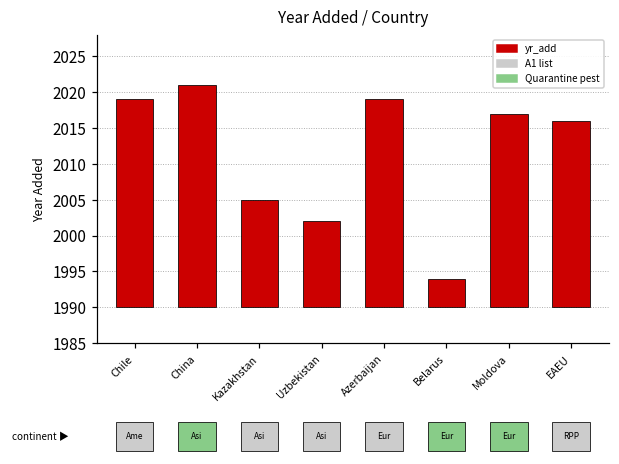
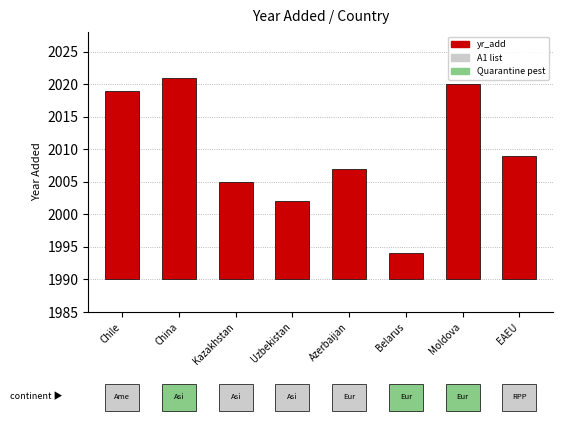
Azerbaijan: 2019 -> 2007
Moldova: 2017 -> 2020
EAEU: 2016 -> 2009
